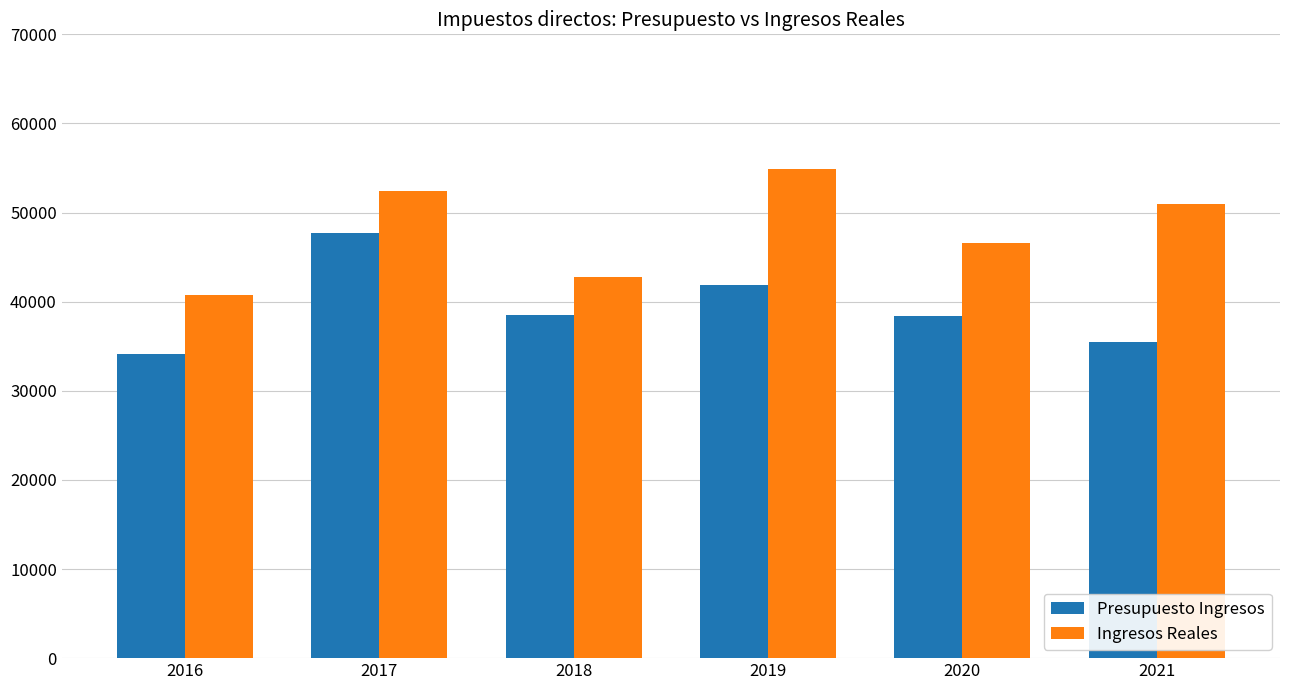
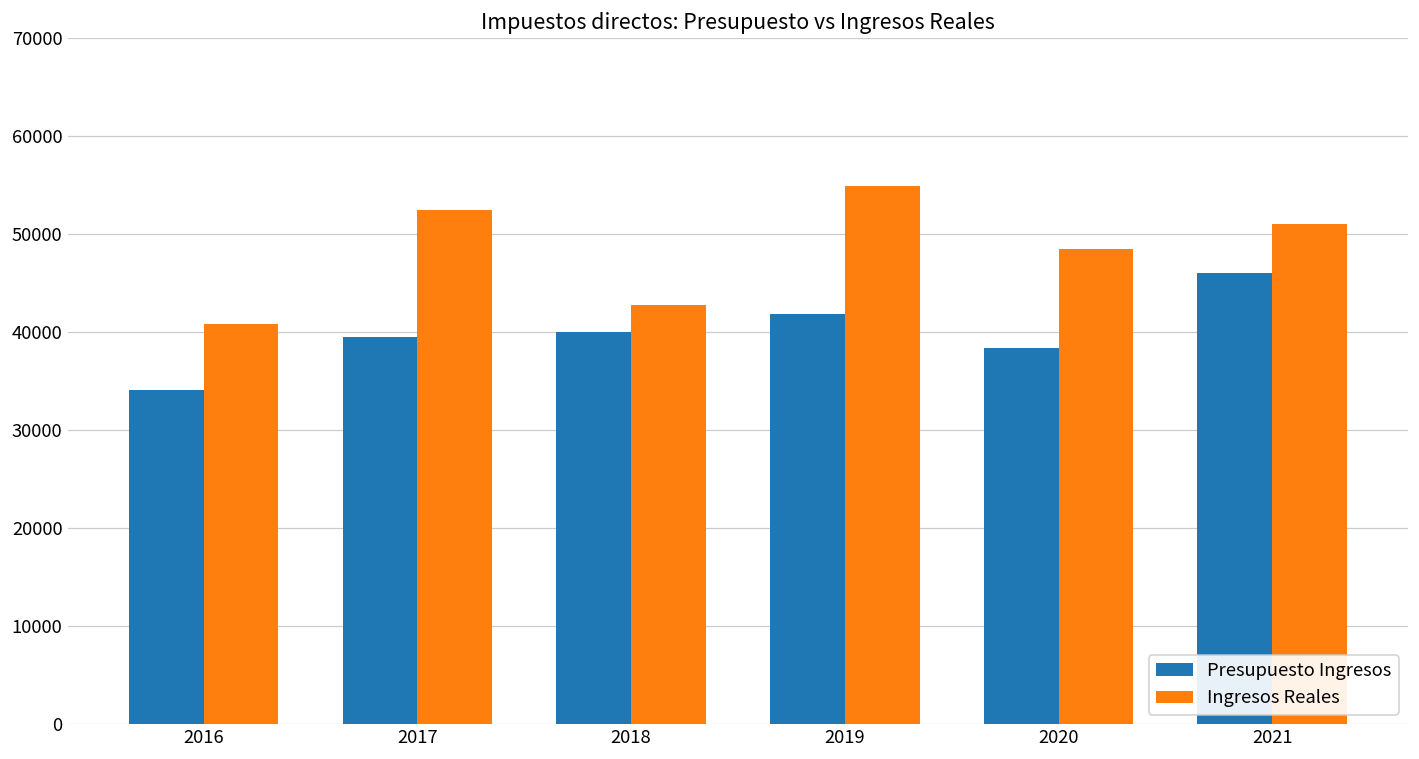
Presupuesto Ingresos, 2017: 48000 -> 40000
Presupuesto Ingresos, 2018: 38000 -> 40000
Ingresos Reales, 2020: 47000 -> 48000
Presupuesto Ingresos, 2021: 36000 -> 46000
